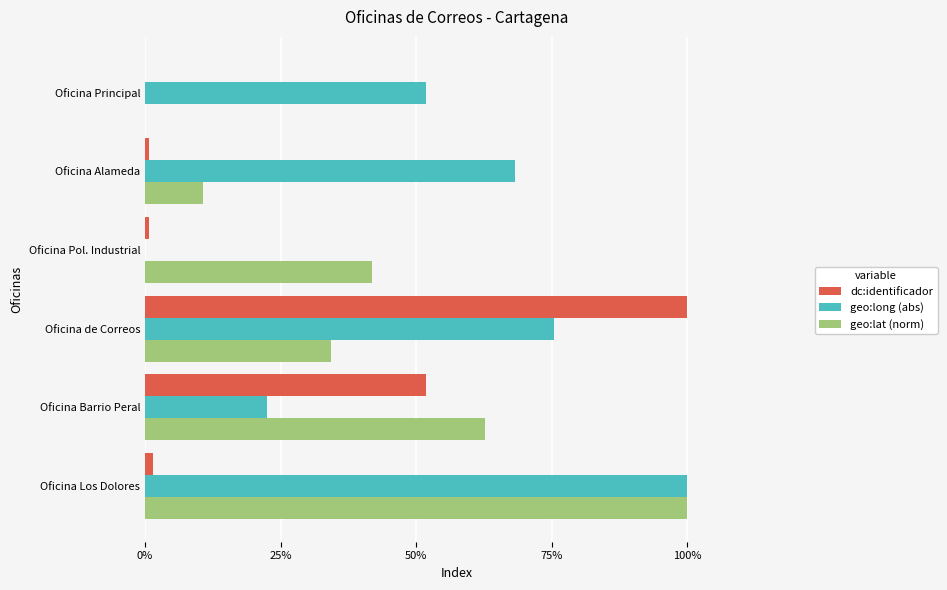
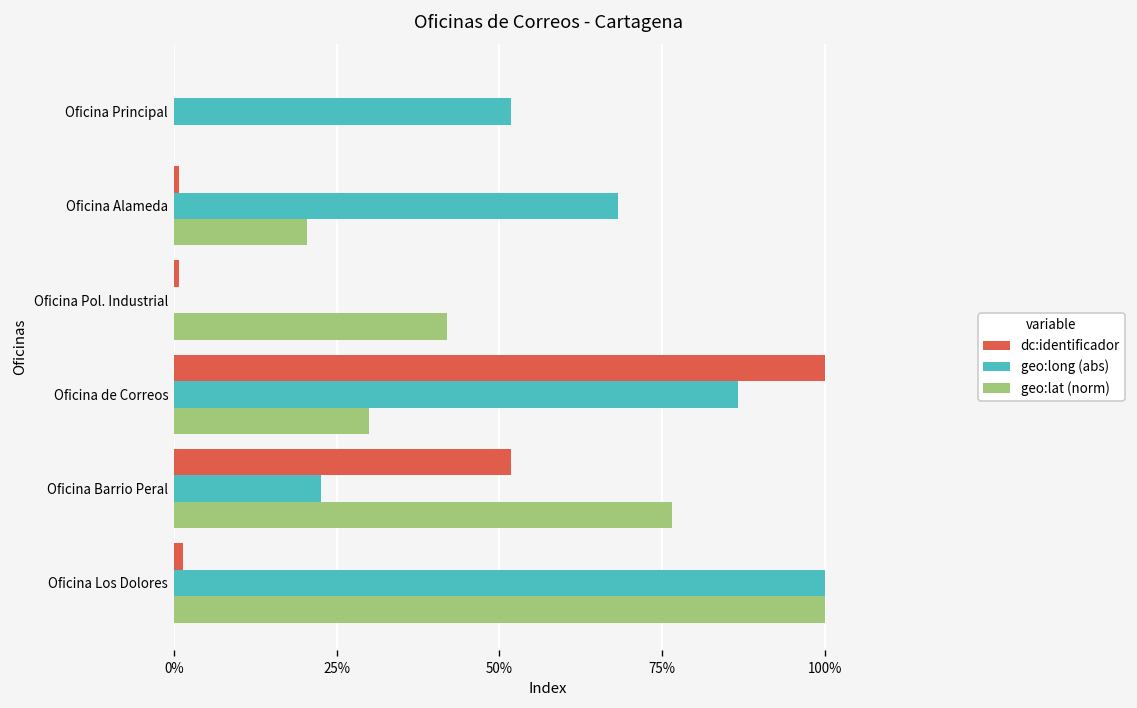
geo:lat (norm), Oficina Alameda: 11% -> 20%
geo:long (abs), Oficina de Correos: 76% -> 87%
geo:lat (norm), Oficina de Correos: 34% -> 30%
geo:lat (norm), Oficina Barrio Peral: 63% -> 77%
